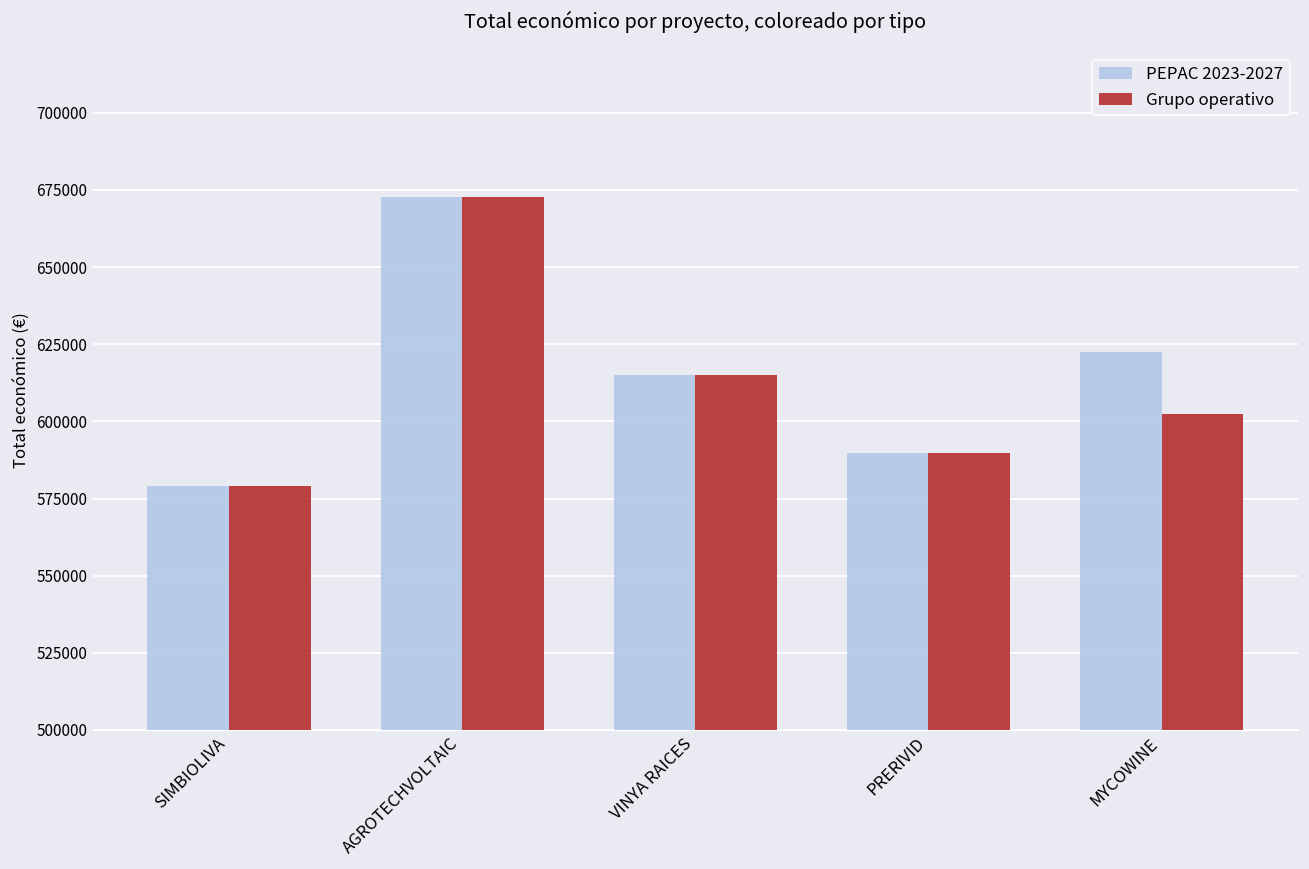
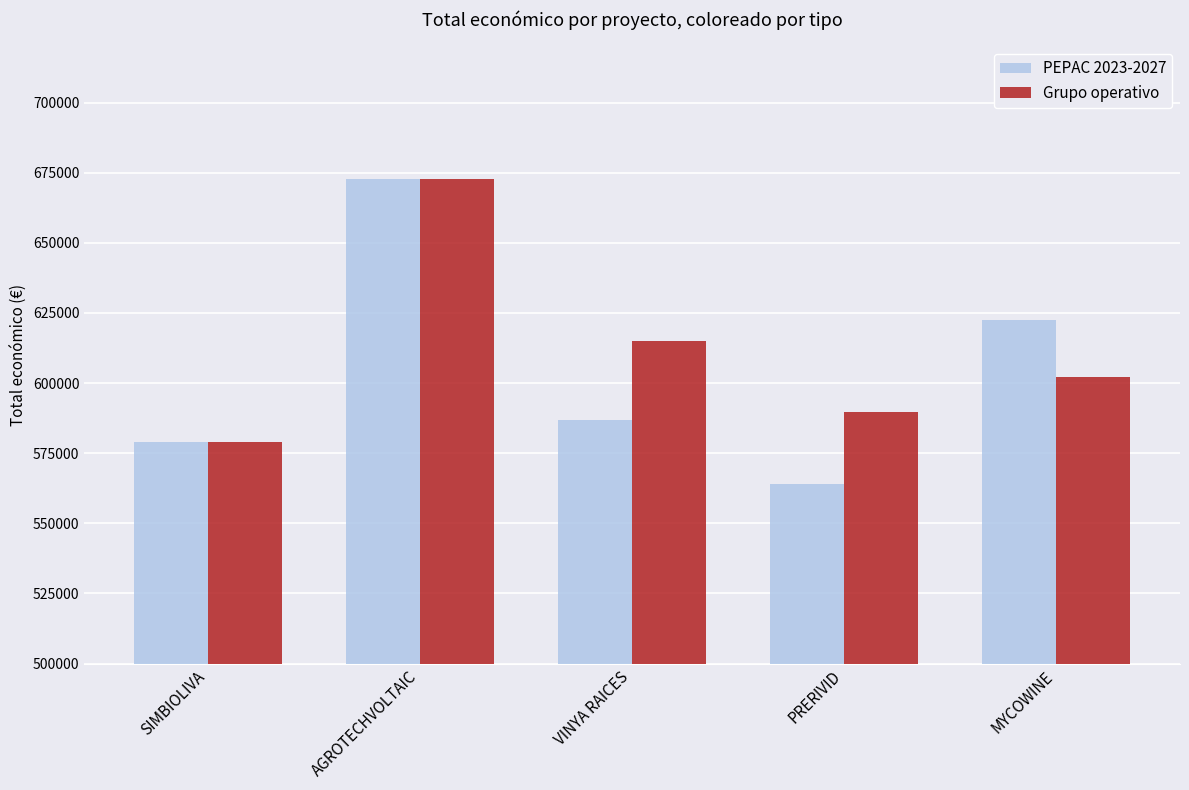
PEPAC 2023-2027, VINYA RAICES: 615000 -> 587000
PEPAC 2023-2027, PRERIVID: 590000 -> 564000
